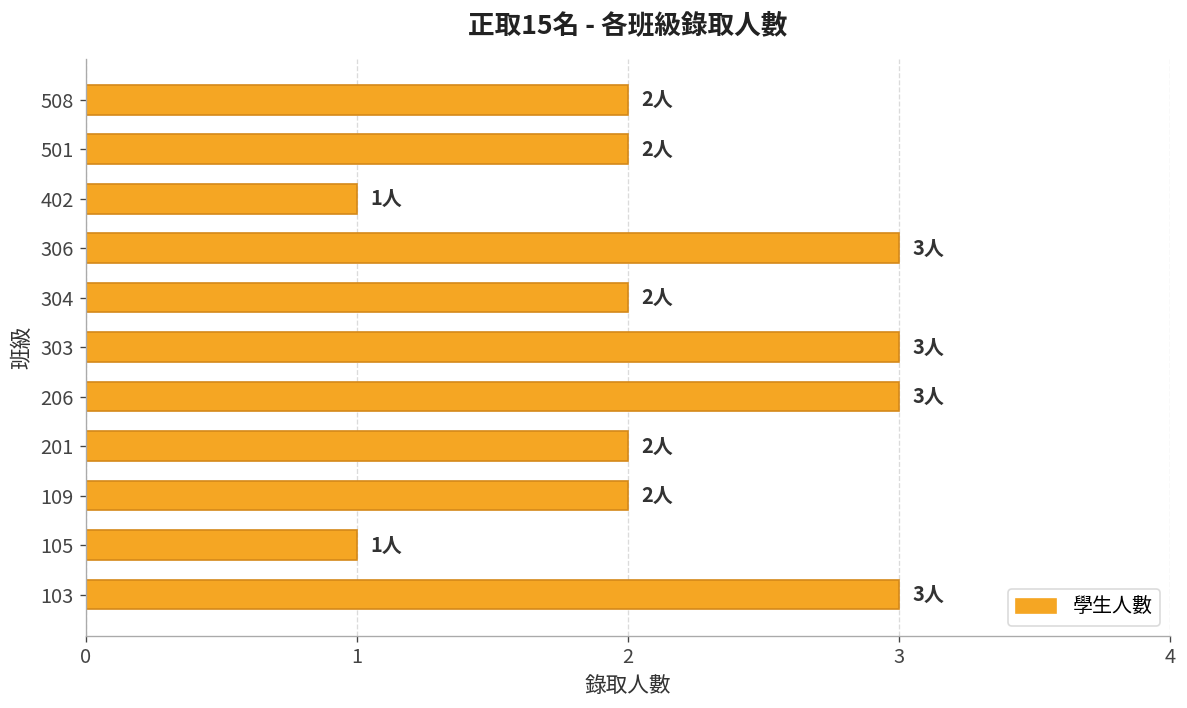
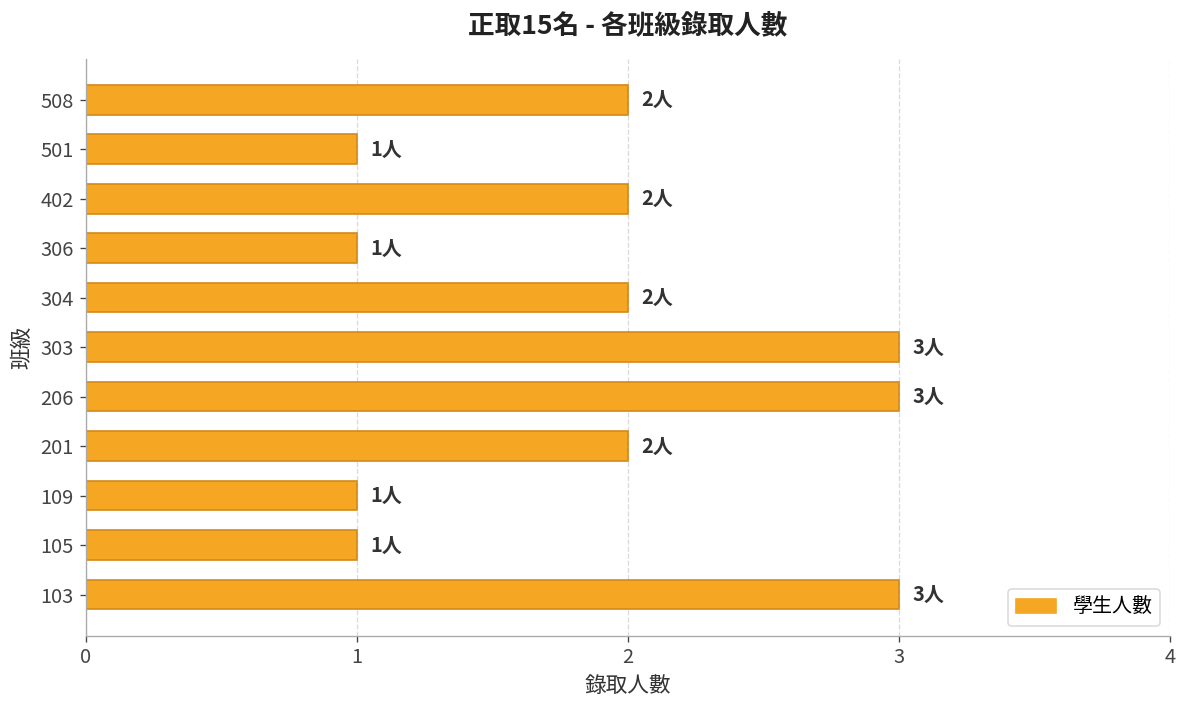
501: 2人 -> 1人
402: 1人 -> 2人
306: 3人 -> 1人
109: 2人 -> 1人
